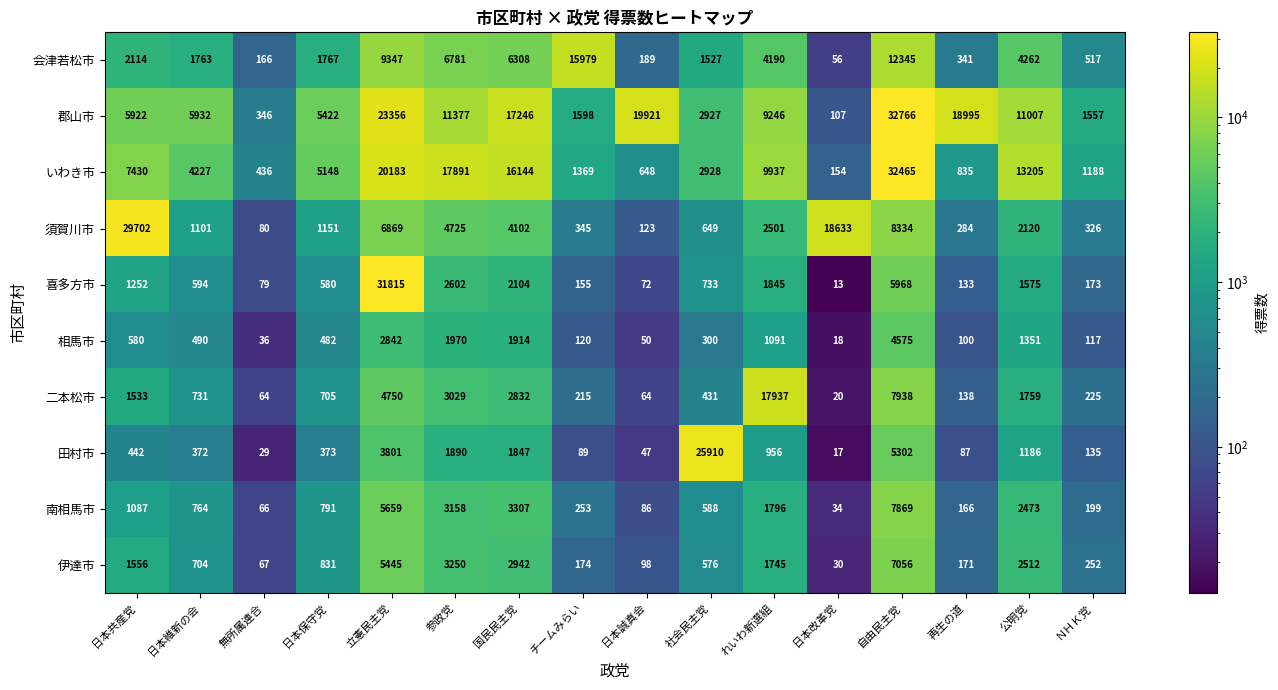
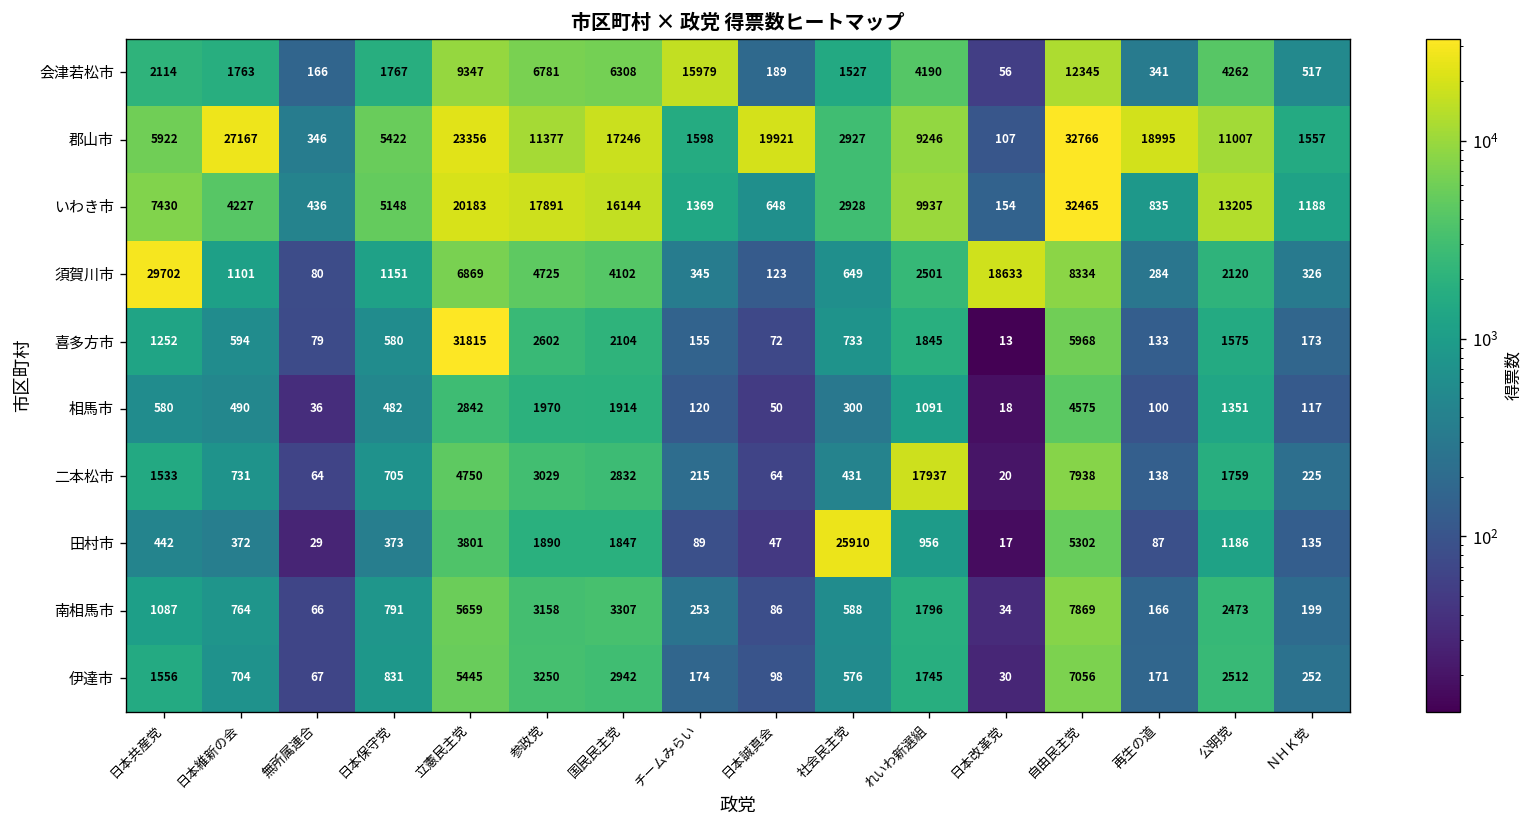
郡山市, 日本維新の会: 5932 -> 27167
